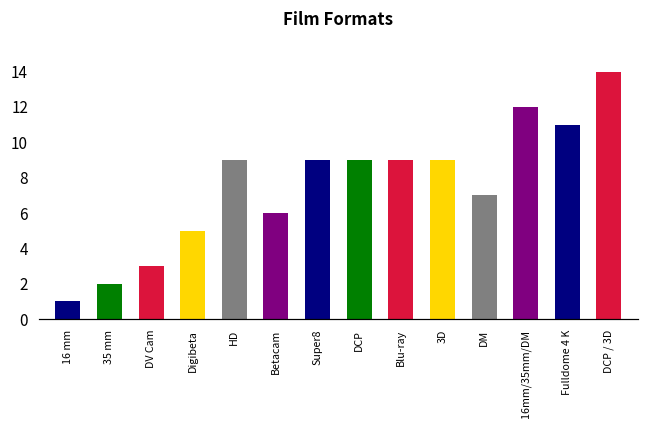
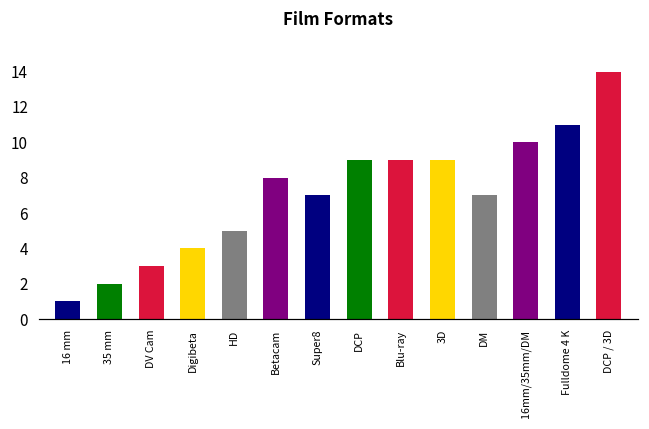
Digibeta: 5 -> 4
HD: 9 -> 5
Betacam: 6 -> 8
Super8: 9 -> 7
16mm/35mm/DM: 12 -> 10
